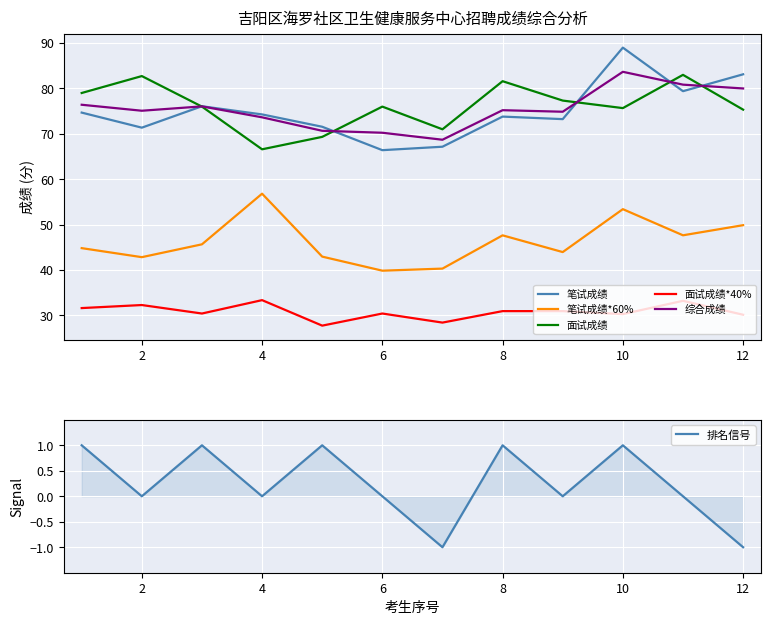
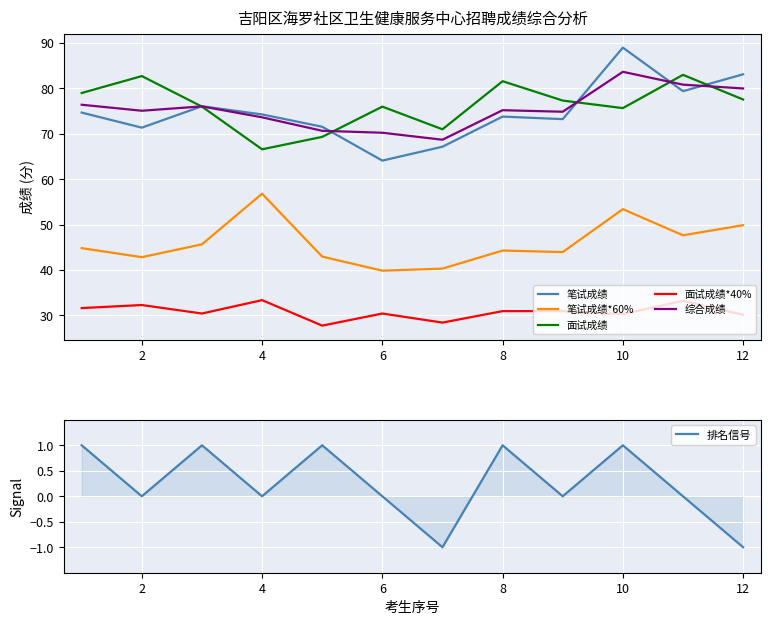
吉阳区海罗社区卫生健康服务中心招聘成绩综合分析, 笔试成绩, 6: 66 -> 64
吉阳区海罗社区卫生健康服务中心招聘成绩综合分析, 笔试成绩*60%, 8: 48 -> 44
吉阳区海罗社区卫生健康服务中心招聘成绩综合分析, 面试成绩, 12: 75 -> 78
